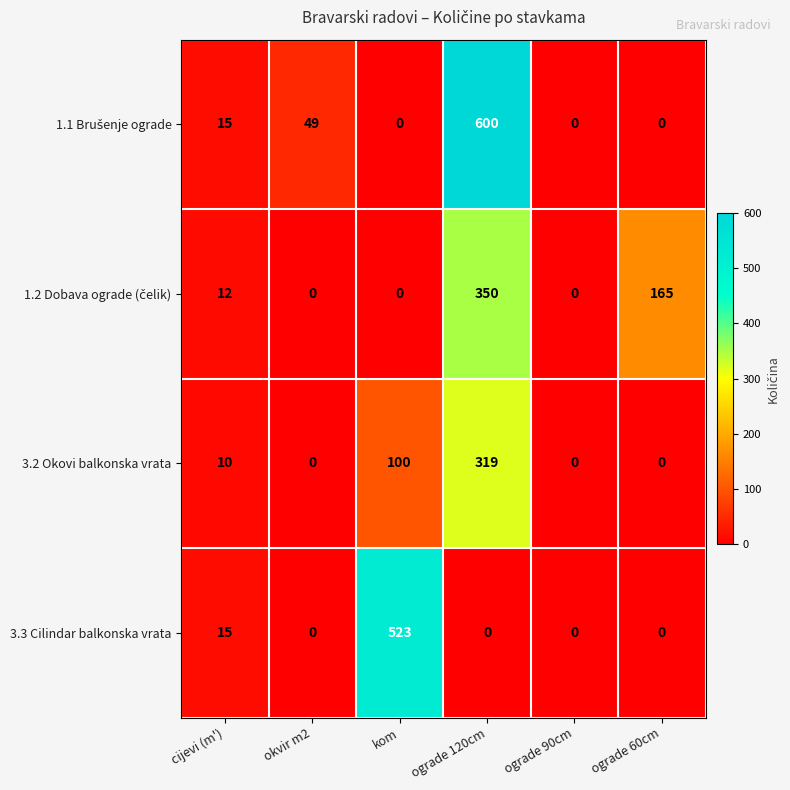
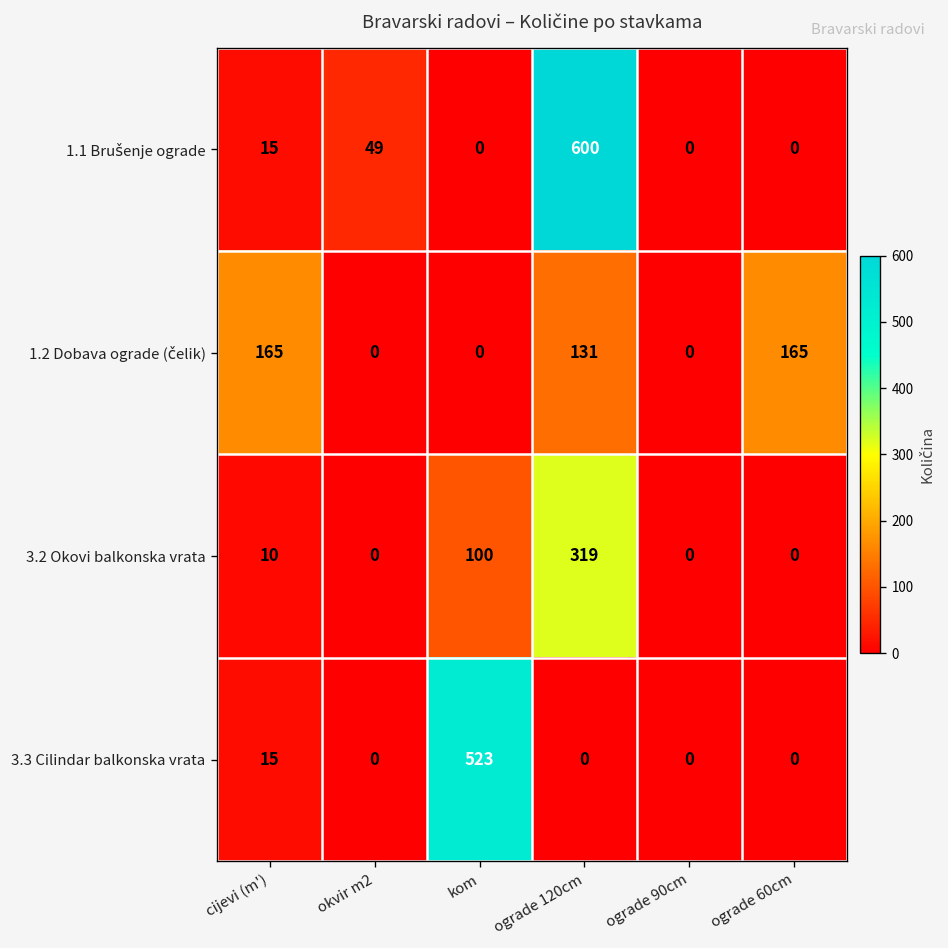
1.2 Dobava ograde (čelik), cijevi (m'): 12 -> 165
1.2 Dobava ograde (čelik), ograde 120cm: 350 -> 131
